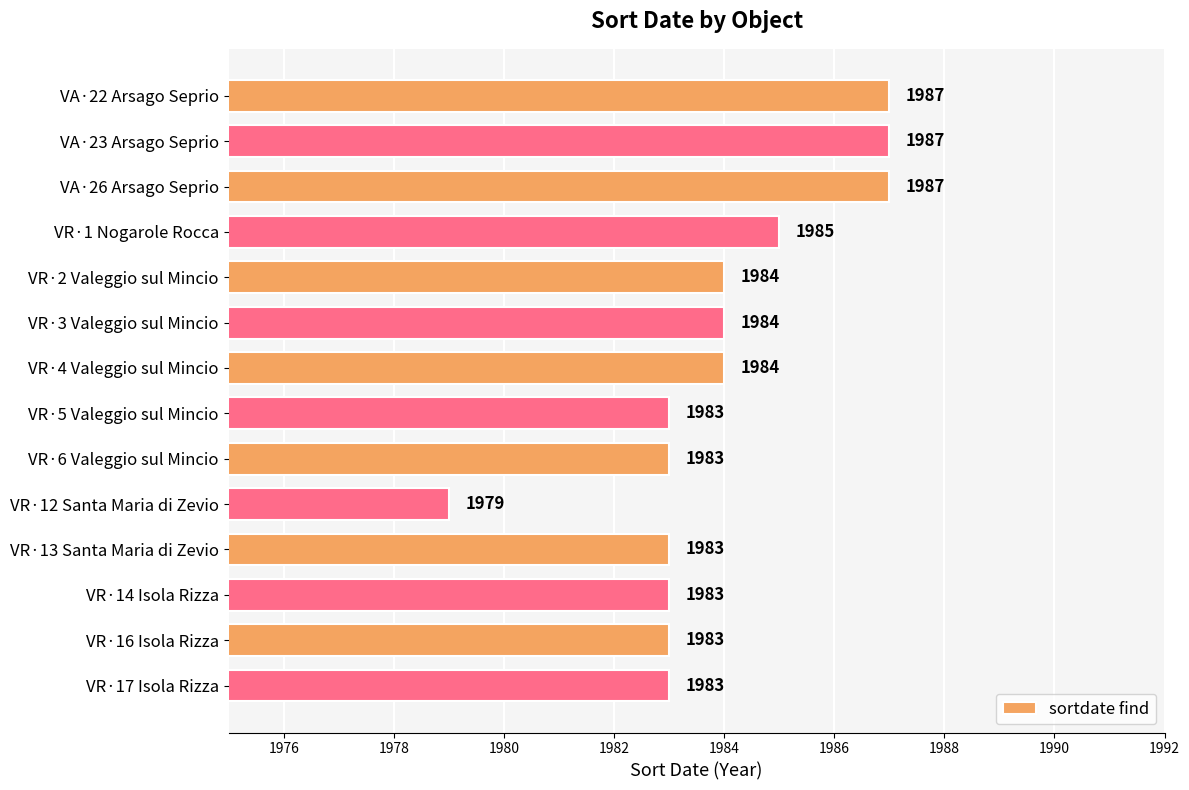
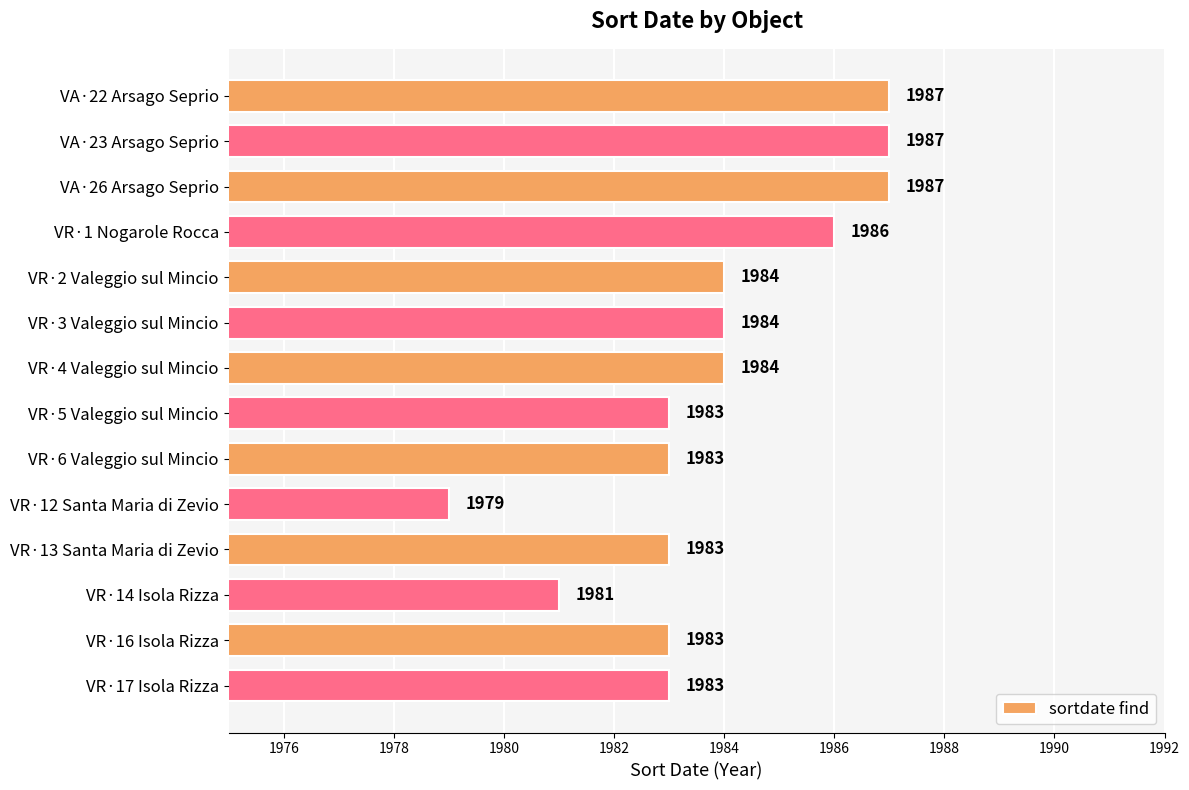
VR·1 Nogarole Rocca: 1985 -> 1986
VR·14 Isola Rizza: 1983 -> 1981
